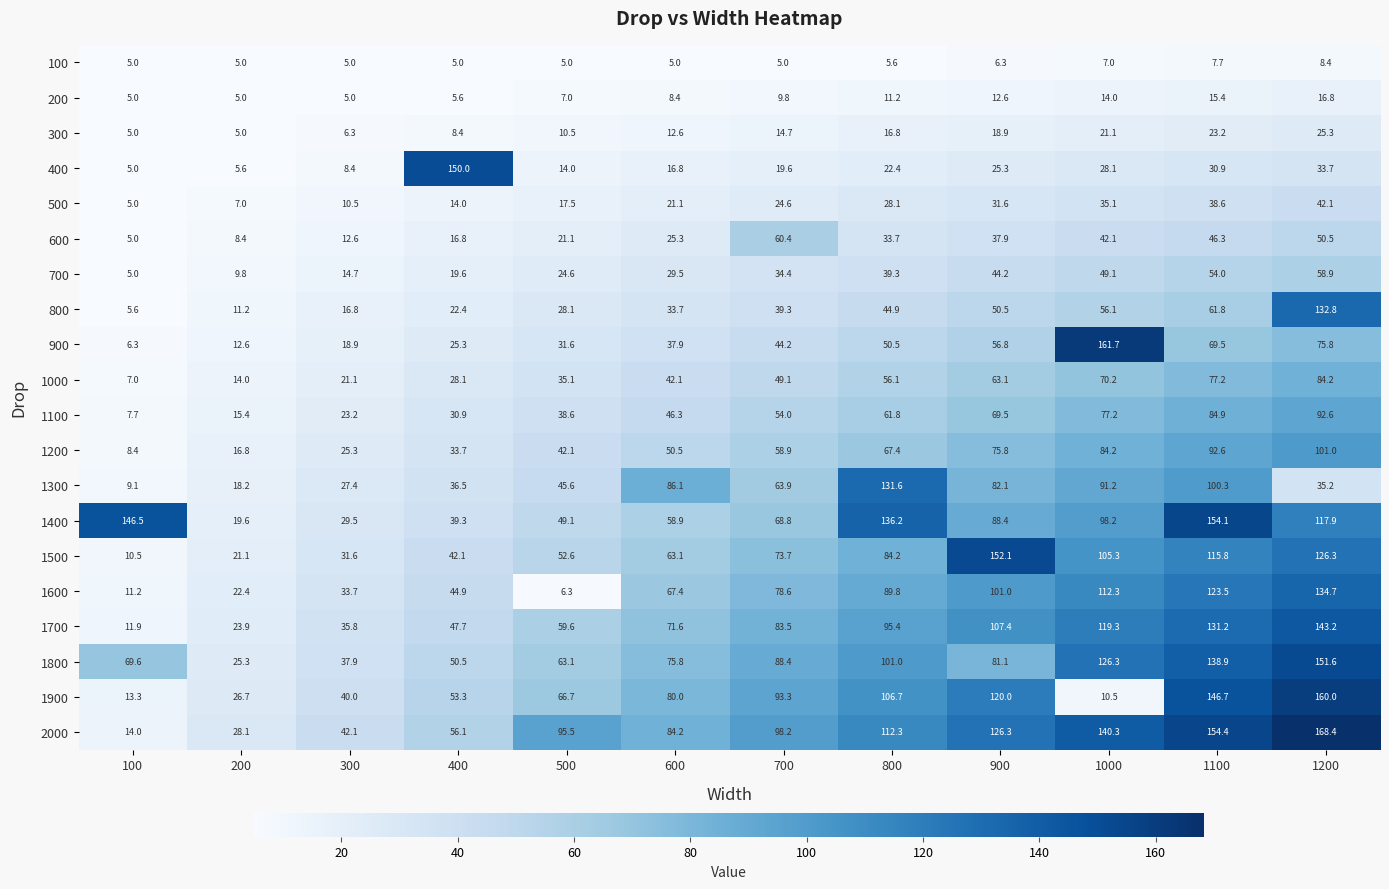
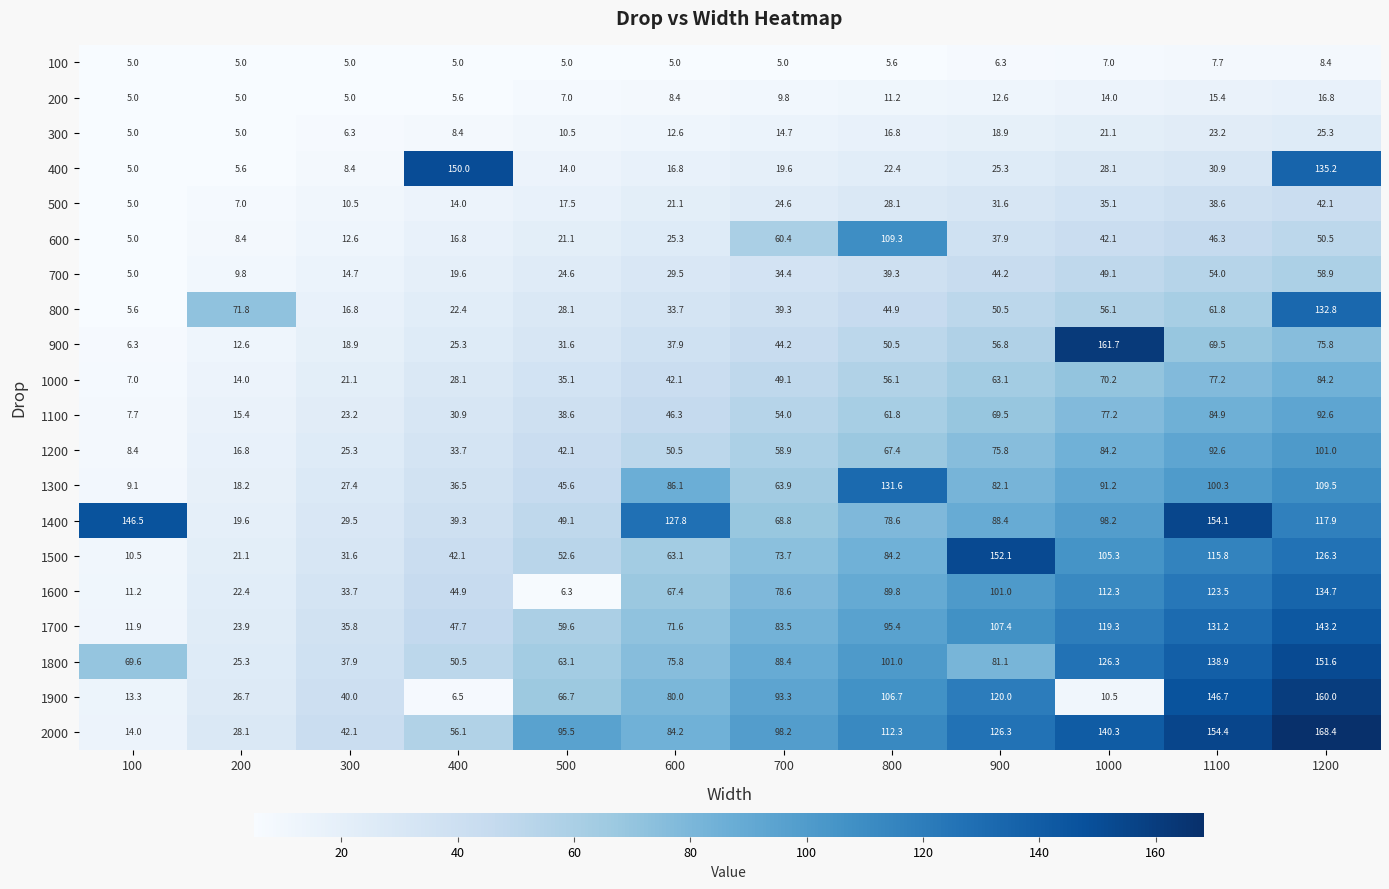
400, 1200: 33.7 -> 135.2
600, 800: 33.7 -> 109.3
800, 200: 11.2 -> 71.8
1300, 1200: 35.2 -> 109.5
1400, 600: 58.9 -> 127.8
1400, 800: 136.2 -> 78.6
1900, 400: 53.3 -> 6.5
